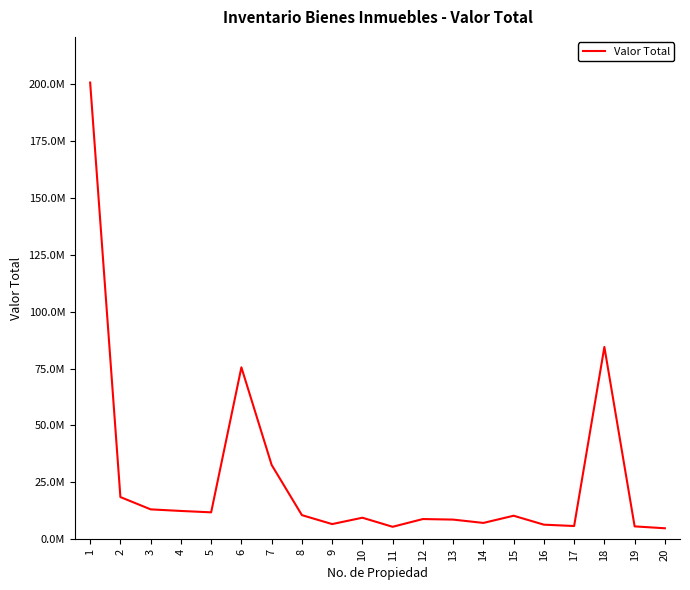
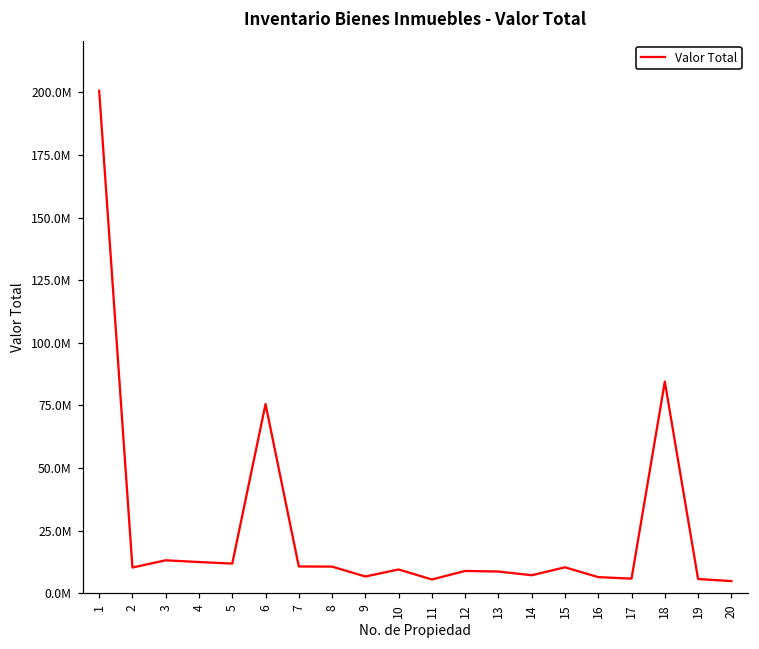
2: 19000000 -> 10000000
7: 33000000 -> 11000000
